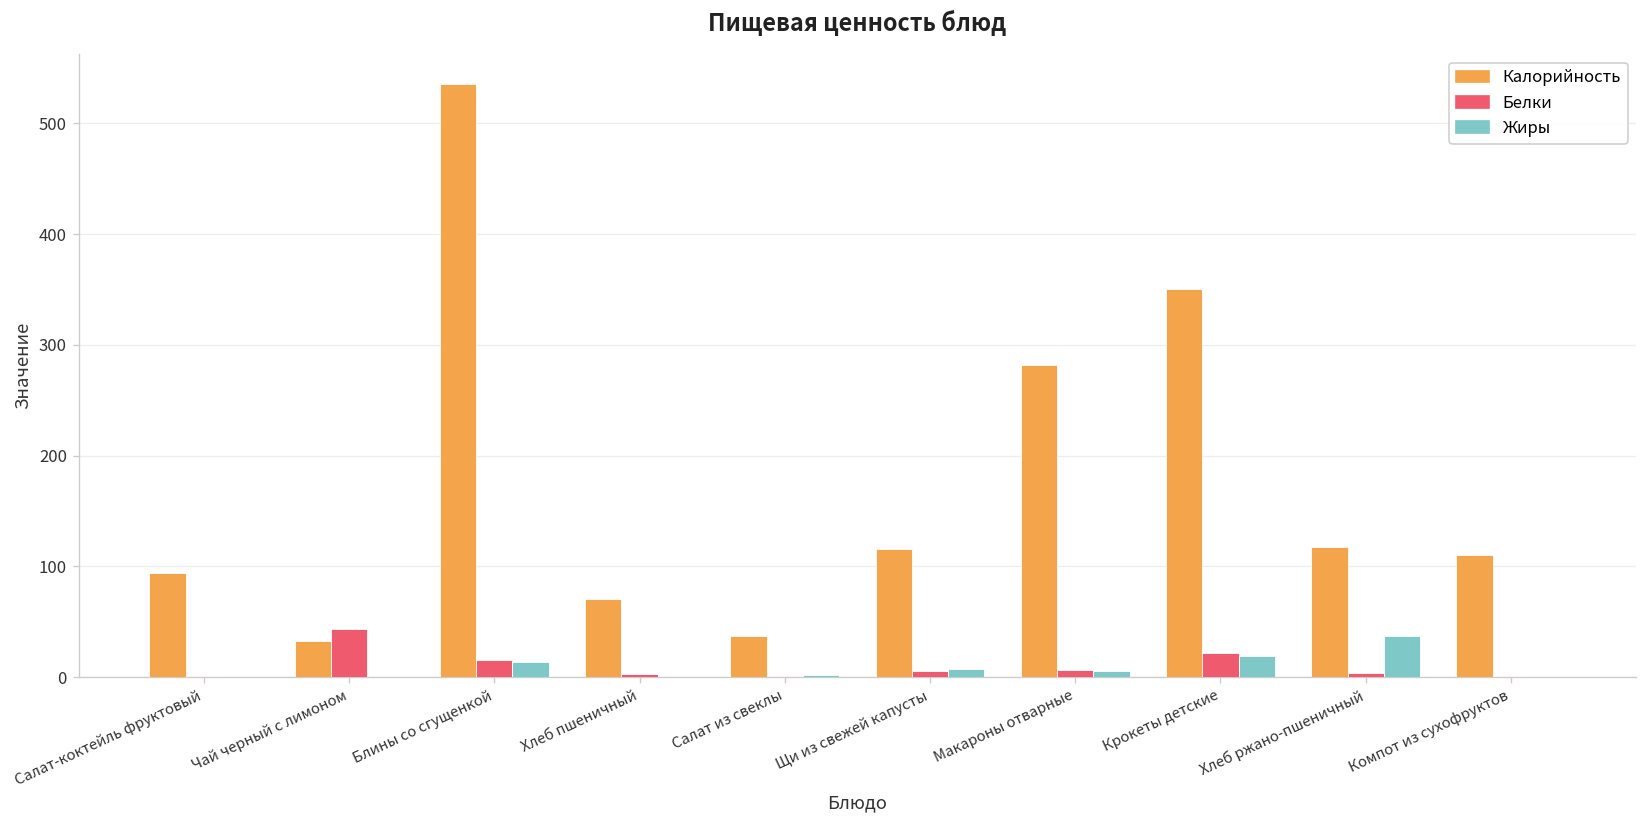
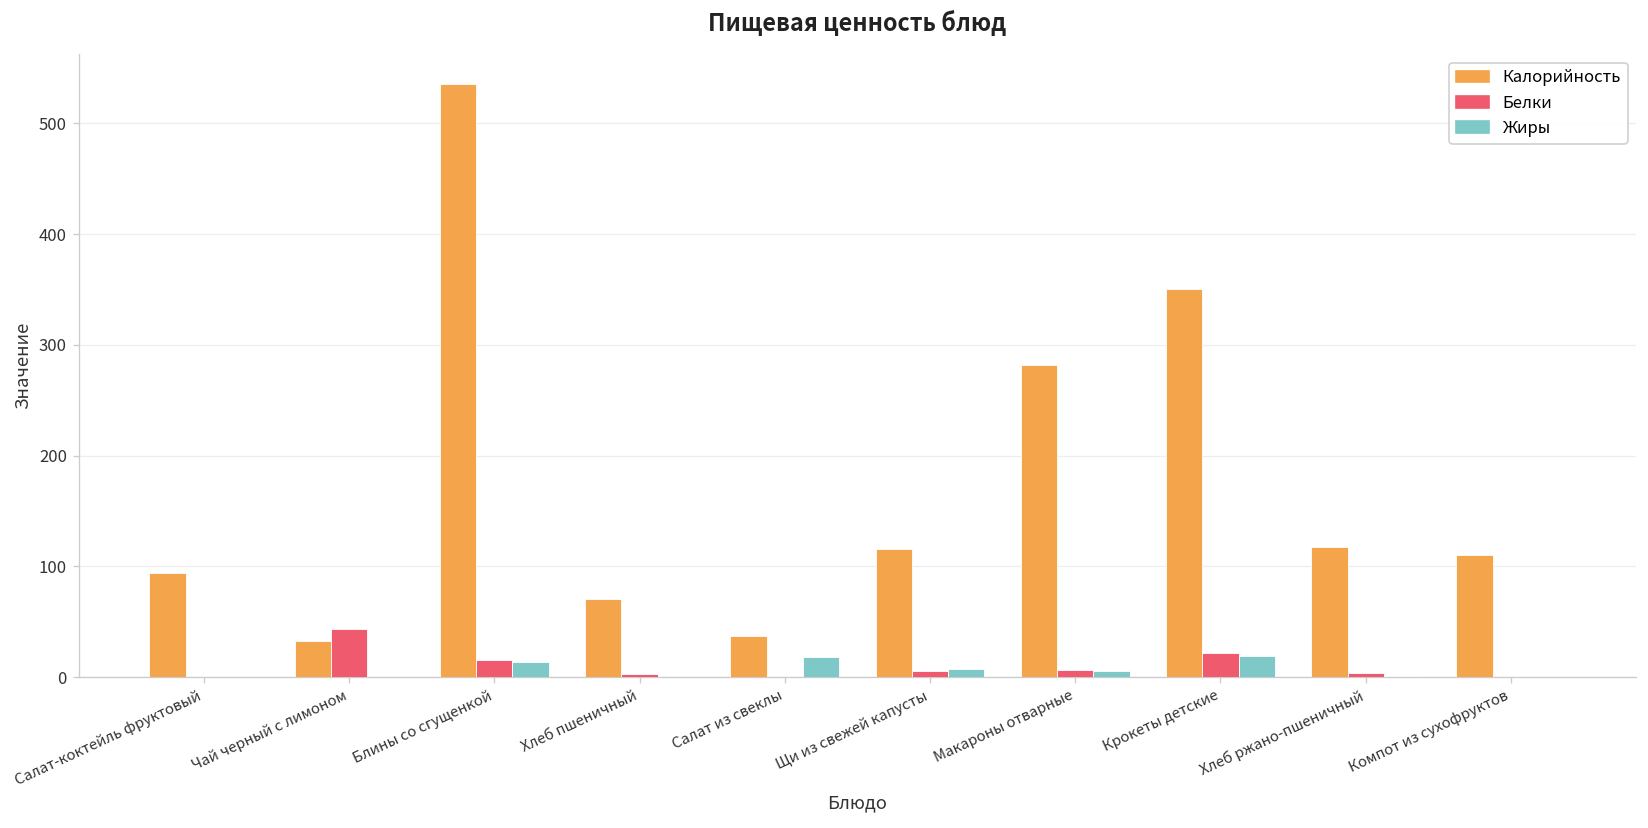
Жиры, Салат из свеклы: 0 -> 20
Жиры, Хлеб ржано-пшеничный: 40 -> 0
